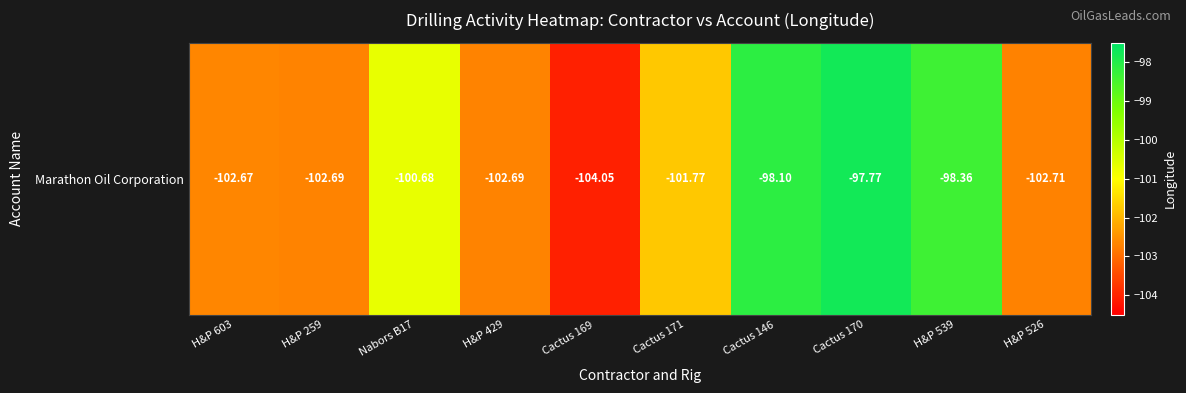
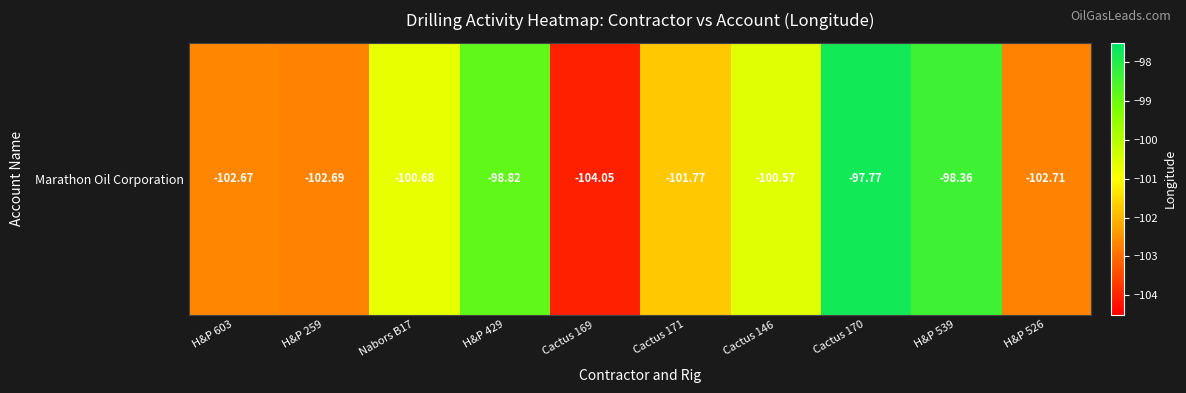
Marathon Oil Corporation, H&P 429: -102.69 -> -98.82
Marathon Oil Corporation, Cactus 146: -98.10 -> -100.57
